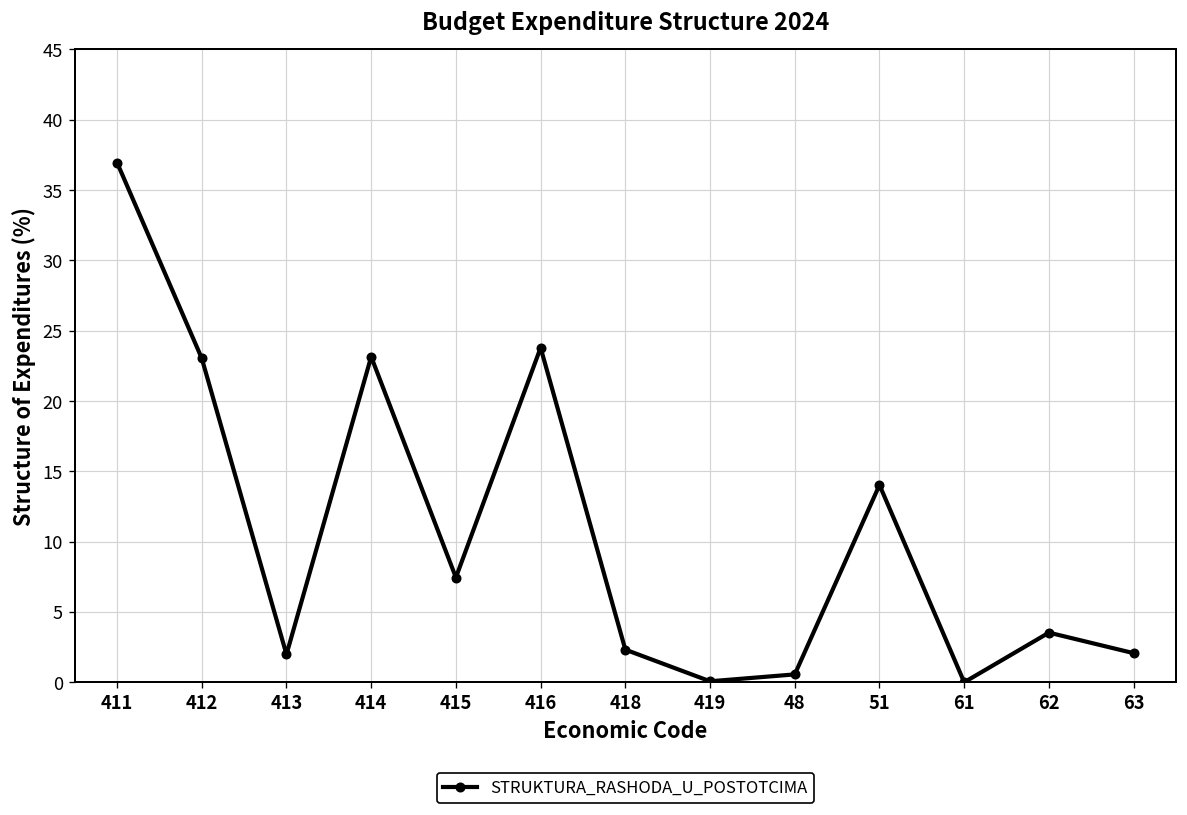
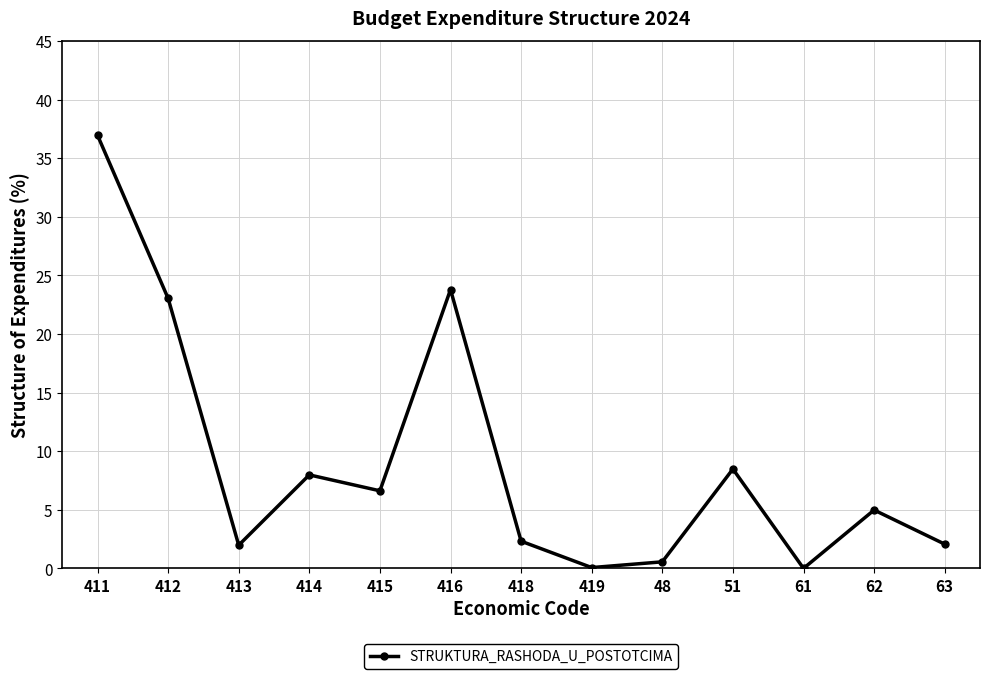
414: 23.2 -> 8.0
415: 7.5 -> 6.6
51: 14.0 -> 8.5
62: 3.5 -> 5.0
